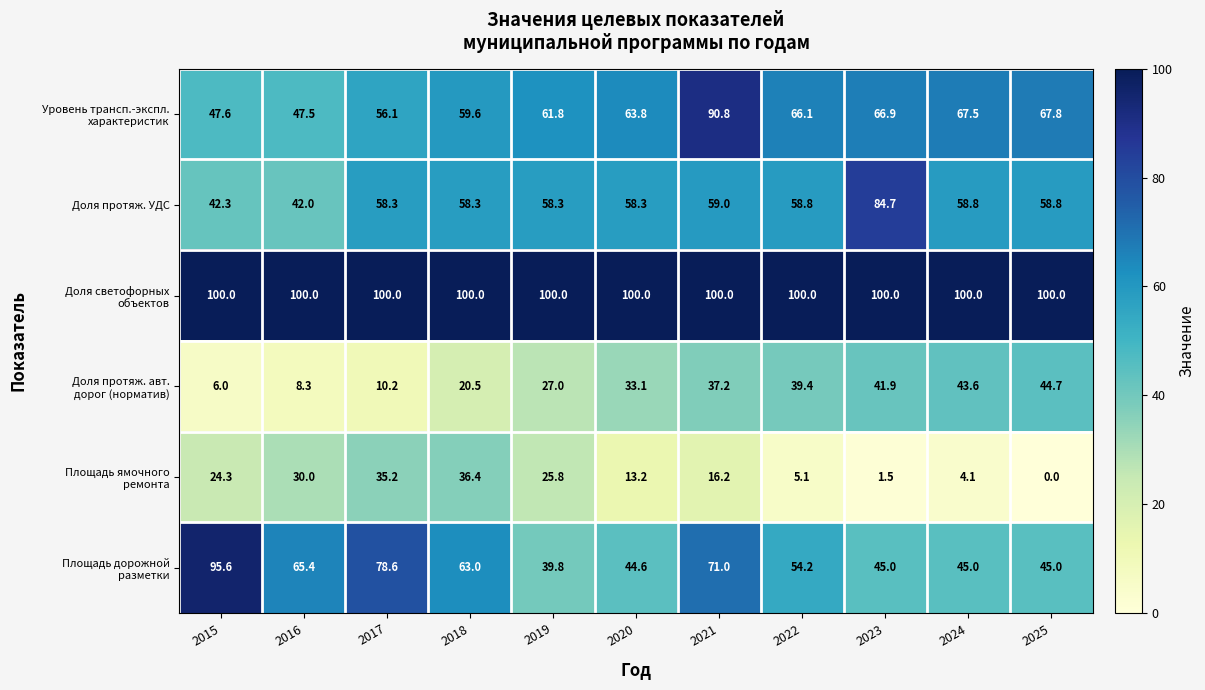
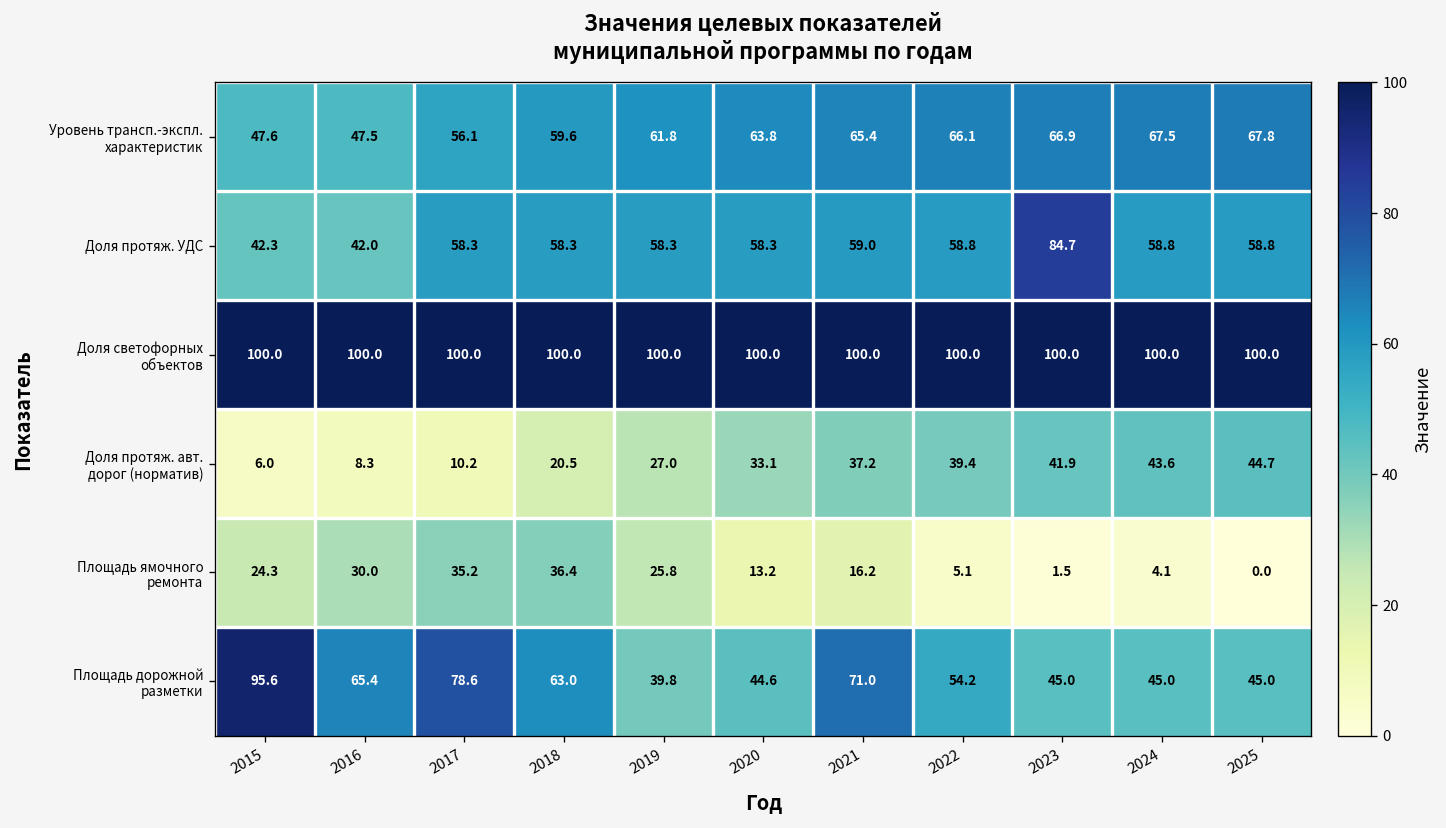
Уровень трансп.-экспл. характеристик, 2021: 90.8 -> 65.4
